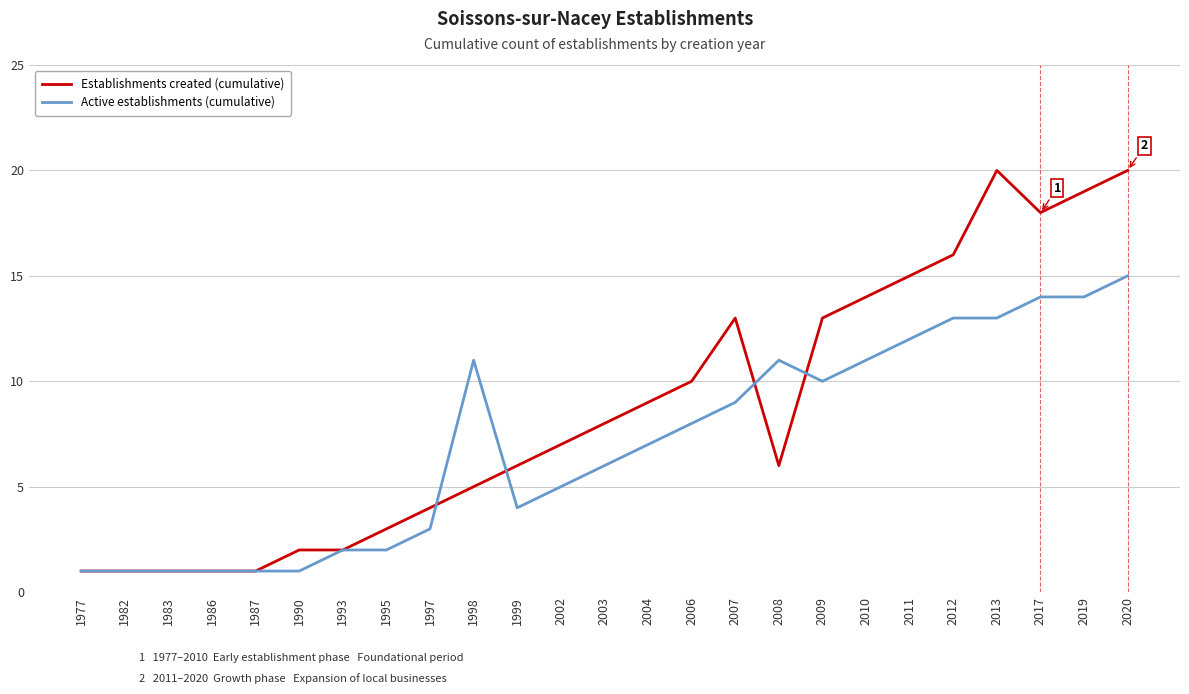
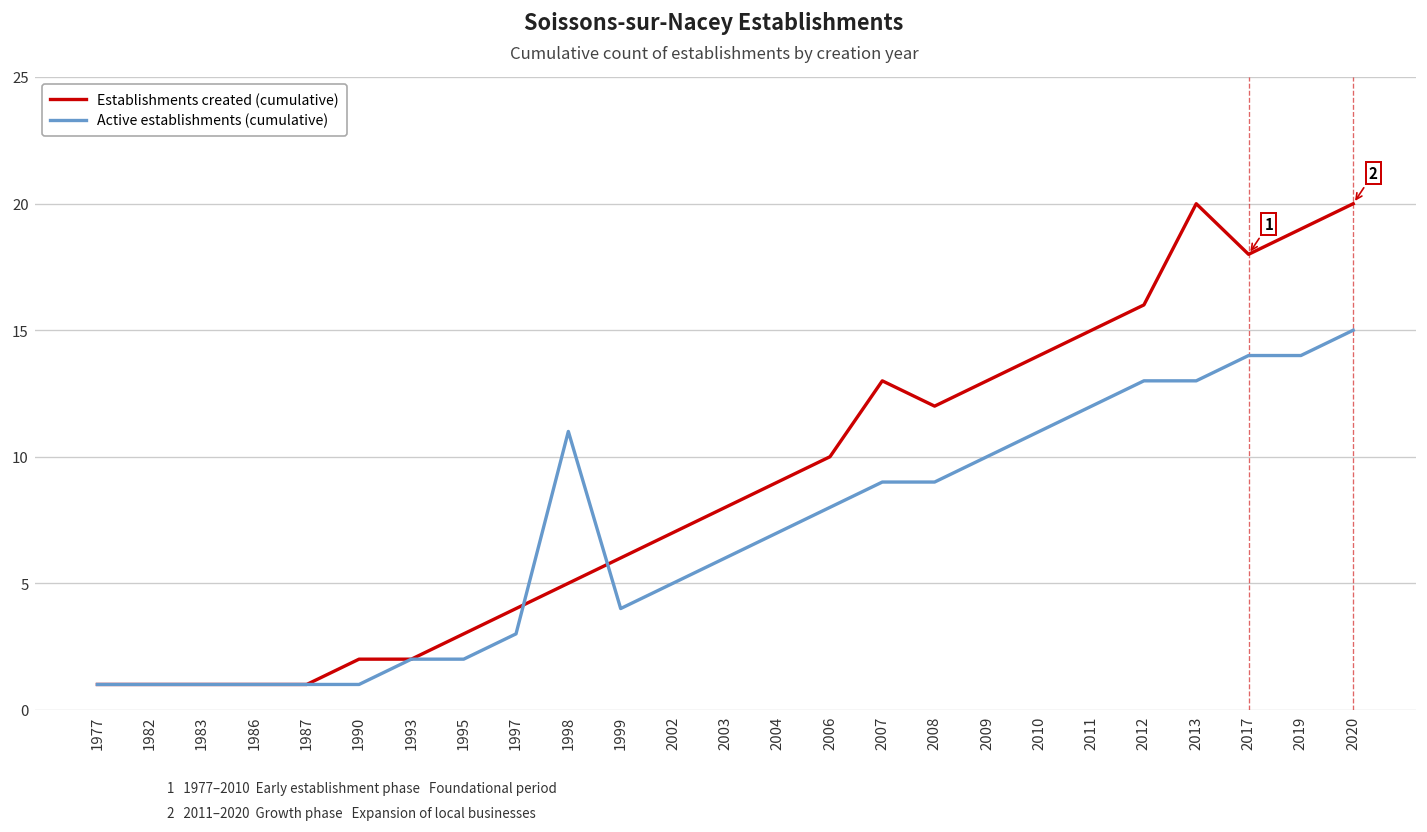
Establishments created (cumulative), 2008: 6 -> 12
Active establishments (cumulative), 2008: 11 -> 9
